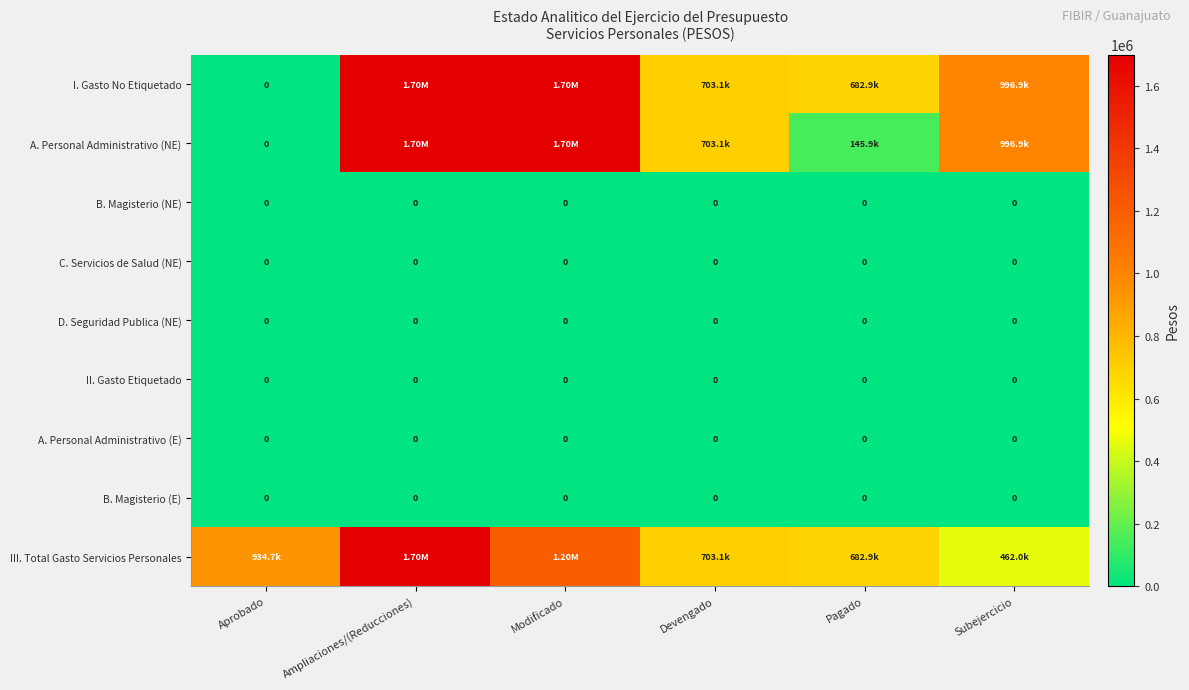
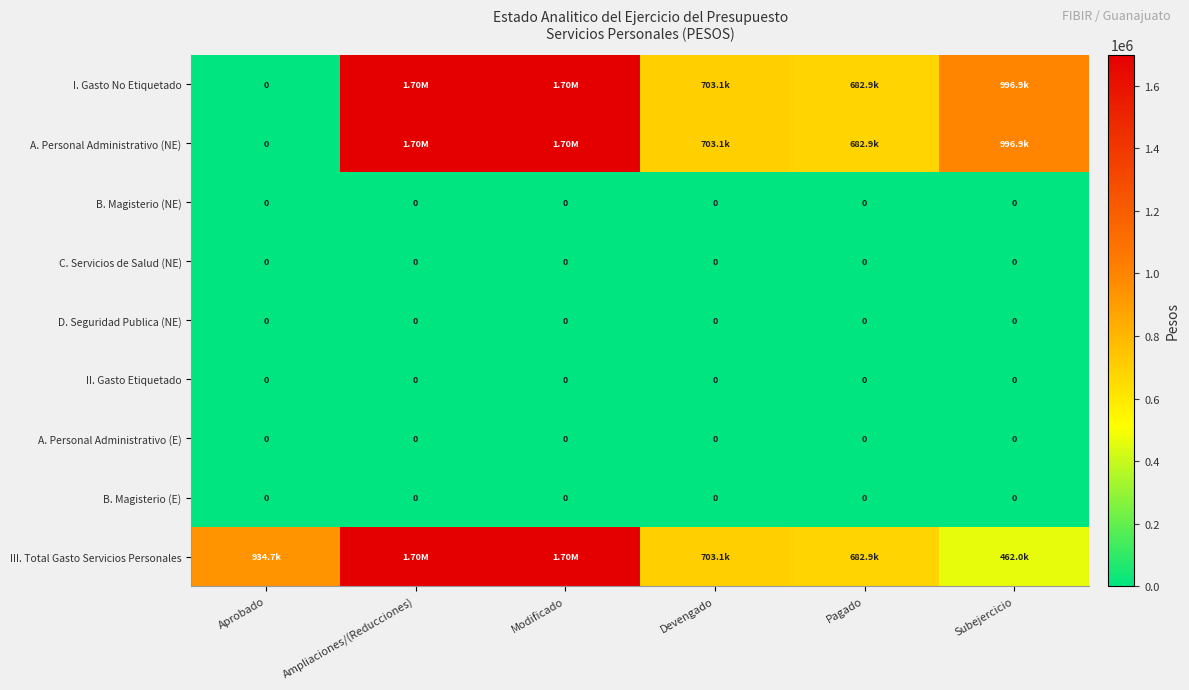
A. Personal Administrativo (NE), Pagado: 145.9k -> 682.9k
III. Total Gasto Servicios Personales, Modificado: 1.20M -> 1.70M
